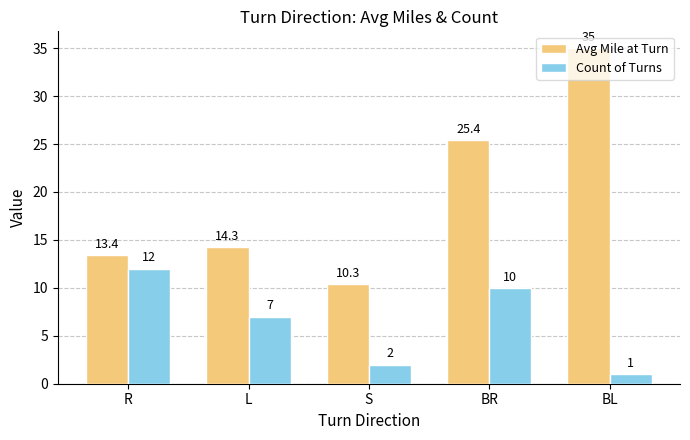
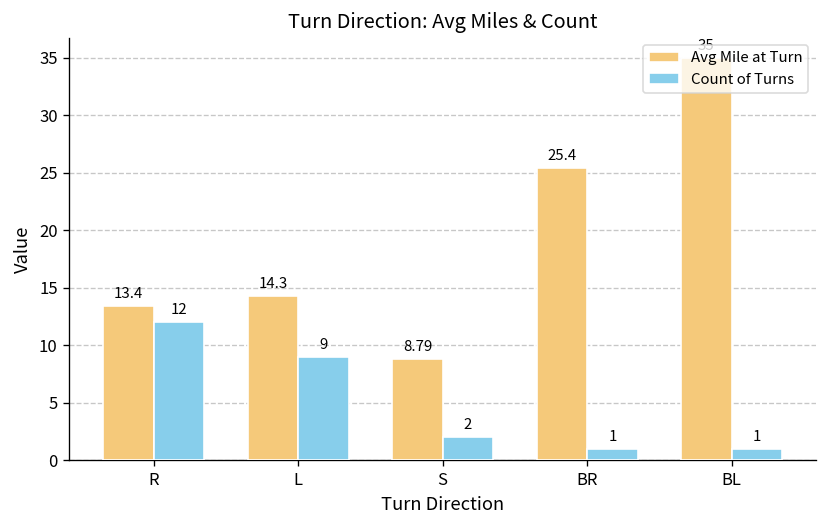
Count of Turns, L: 7 -> 9
Avg Mile at Turn, S: 10.3 -> 8.79
Count of Turns, BR: 10 -> 1
